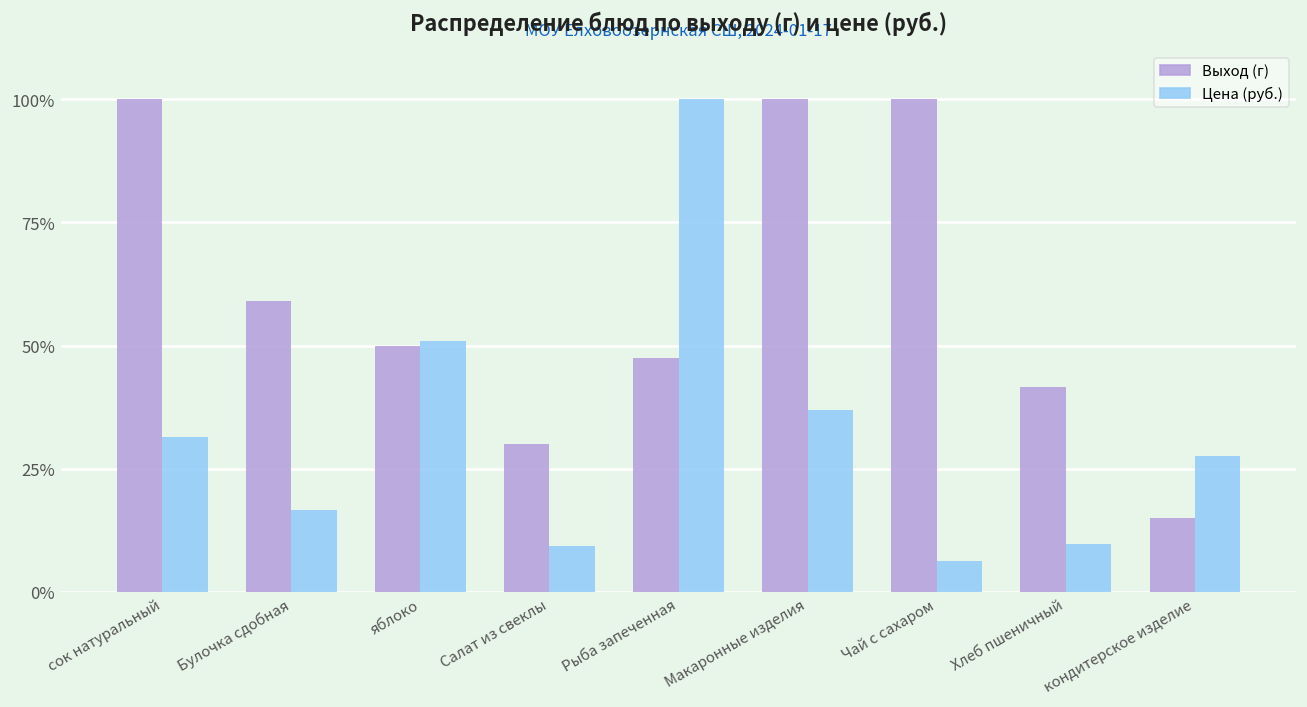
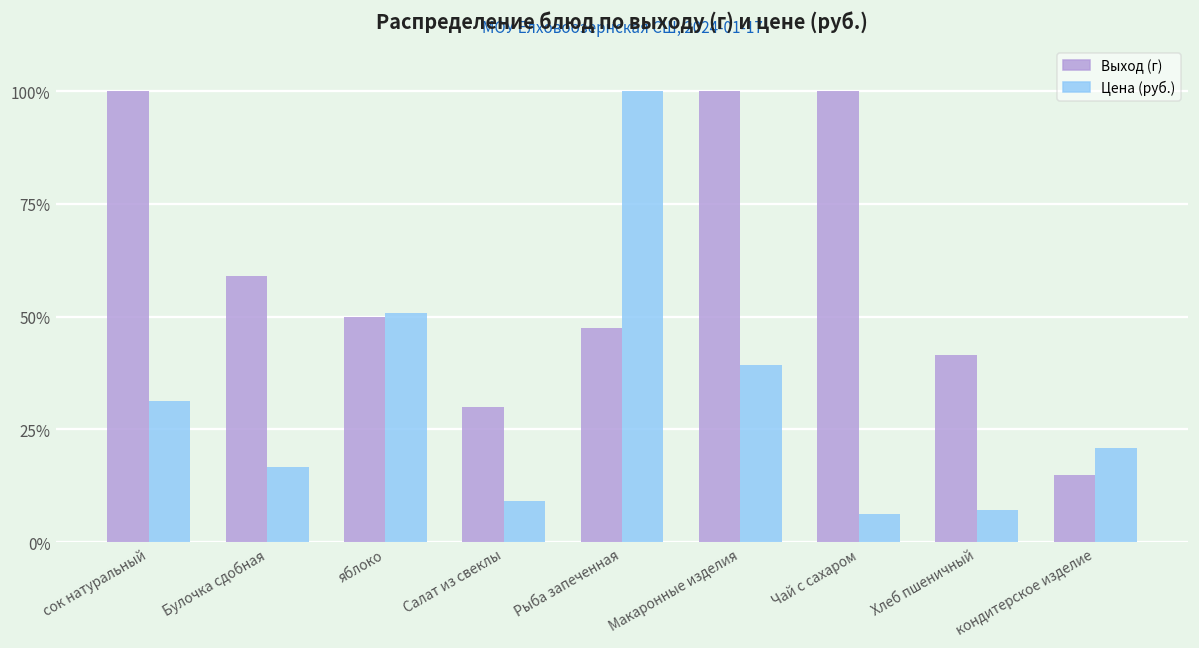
Цена (руб.), Макаронные изделия: 37% -> 39%
Цена (руб.), Хлеб пшеничный: 10% -> 7%
Цена (руб.), кондитерское изделие: 28% -> 21%
